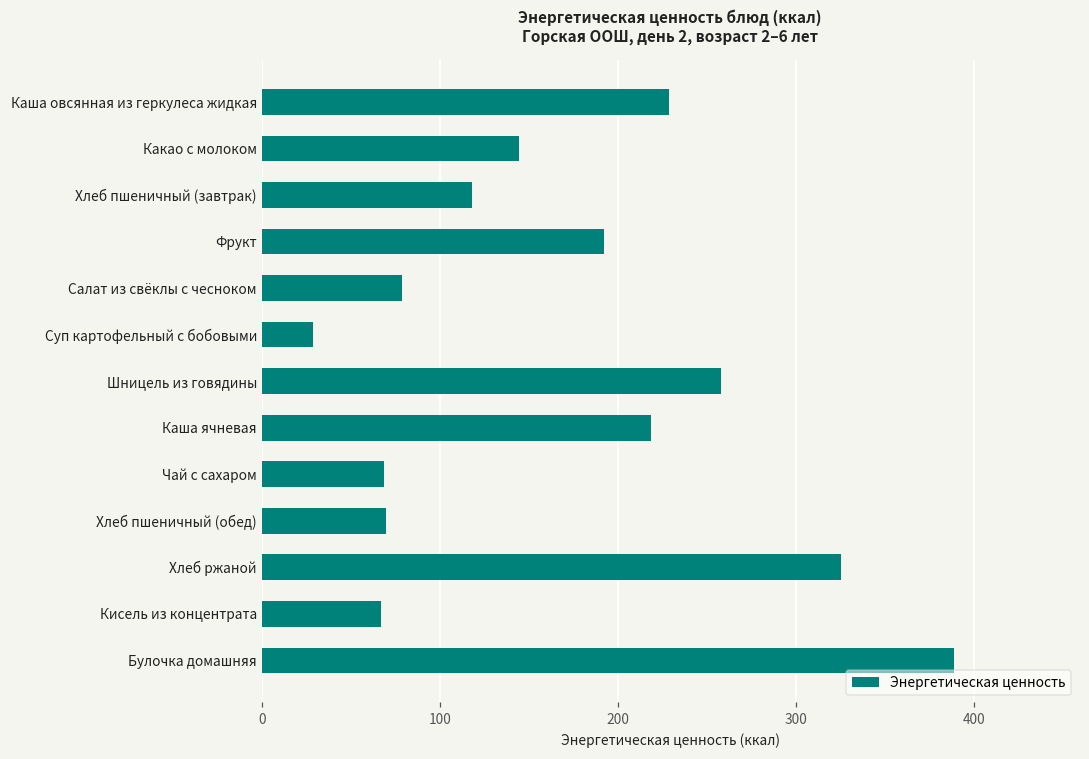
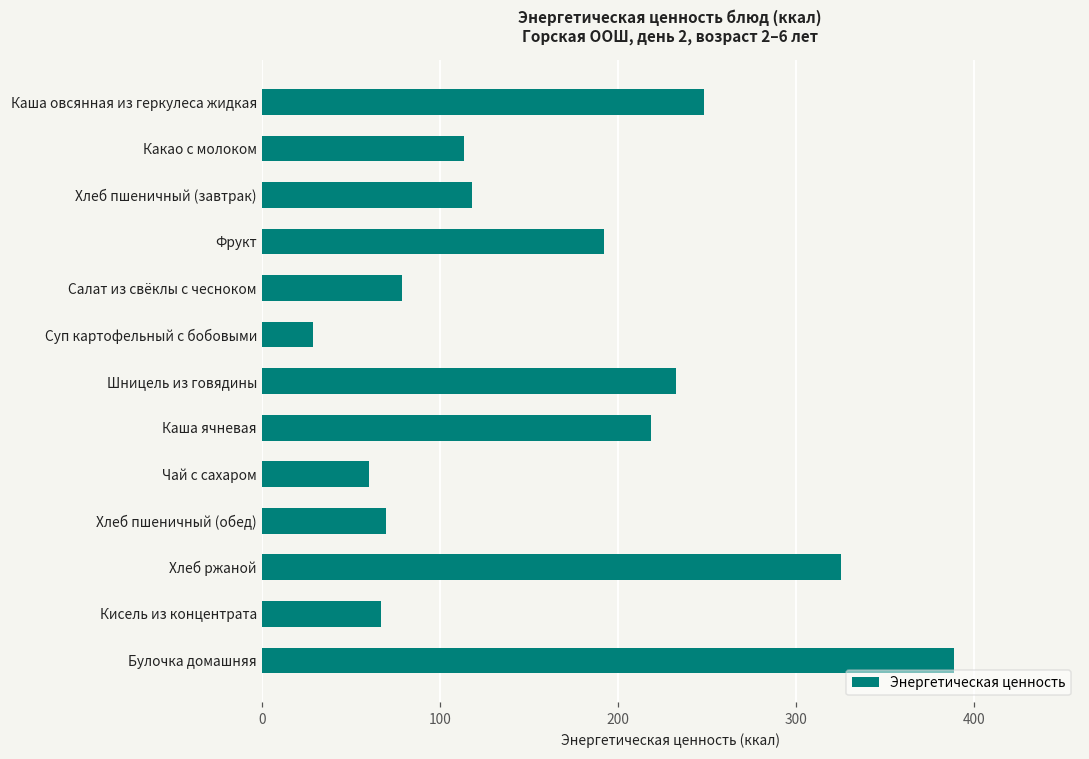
Каша овсянная из геркулеса жидкая: 228 -> 248
Какао с молоком: 144 -> 113
Шницель из говядины: 257 -> 232
Чай с сахаром: 68 -> 60
